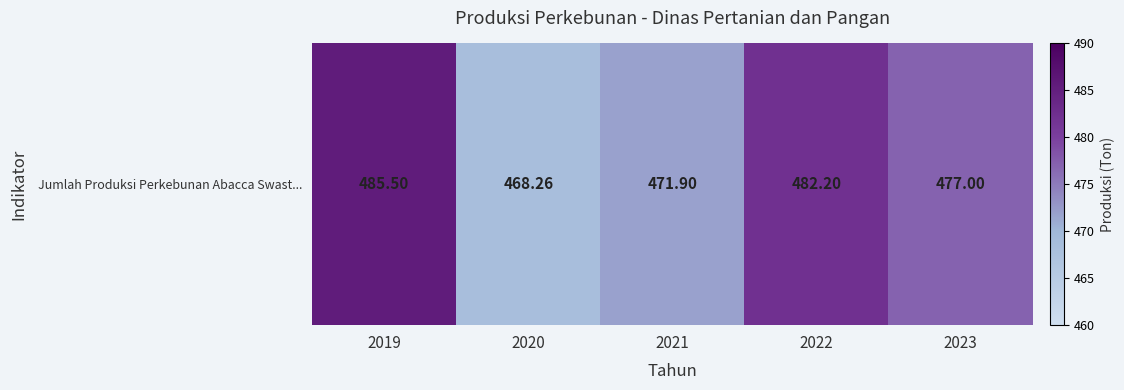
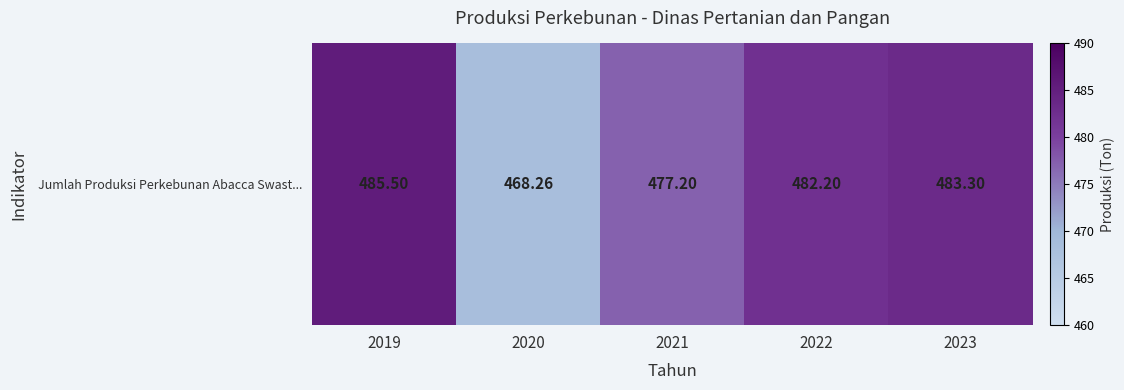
Jumlah Produksi Perkebunan Abacca Swast..., 2021: 471.90 -> 477.20
Jumlah Produksi Perkebunan Abacca Swast..., 2023: 477.00 -> 483.30
